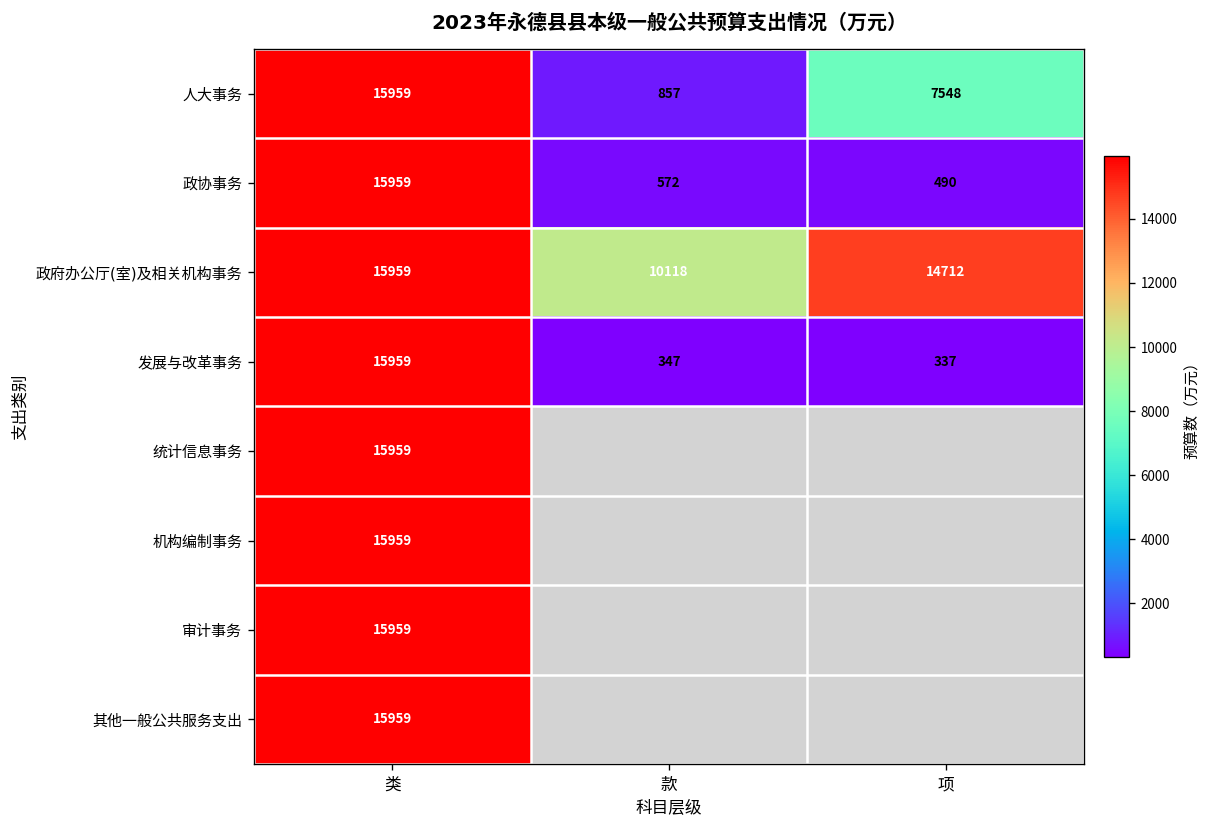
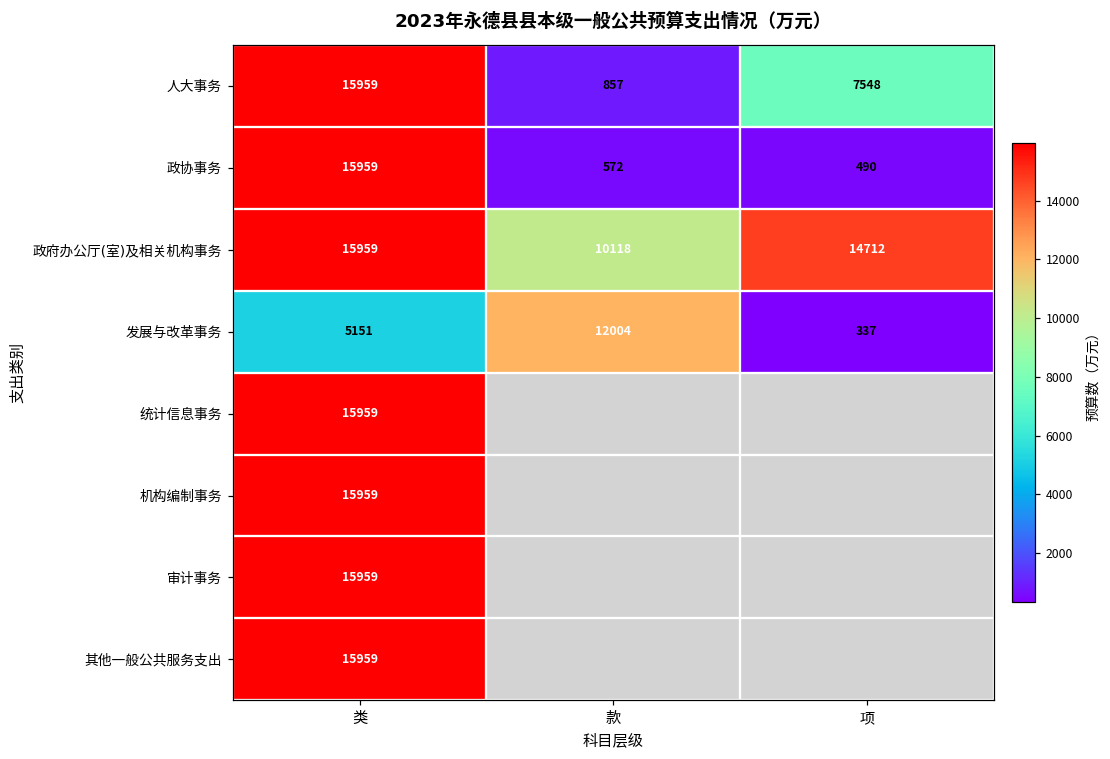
发展与改革事务, 类: 15959 -> 5151
发展与改革事务, 款: 347 -> 12004
